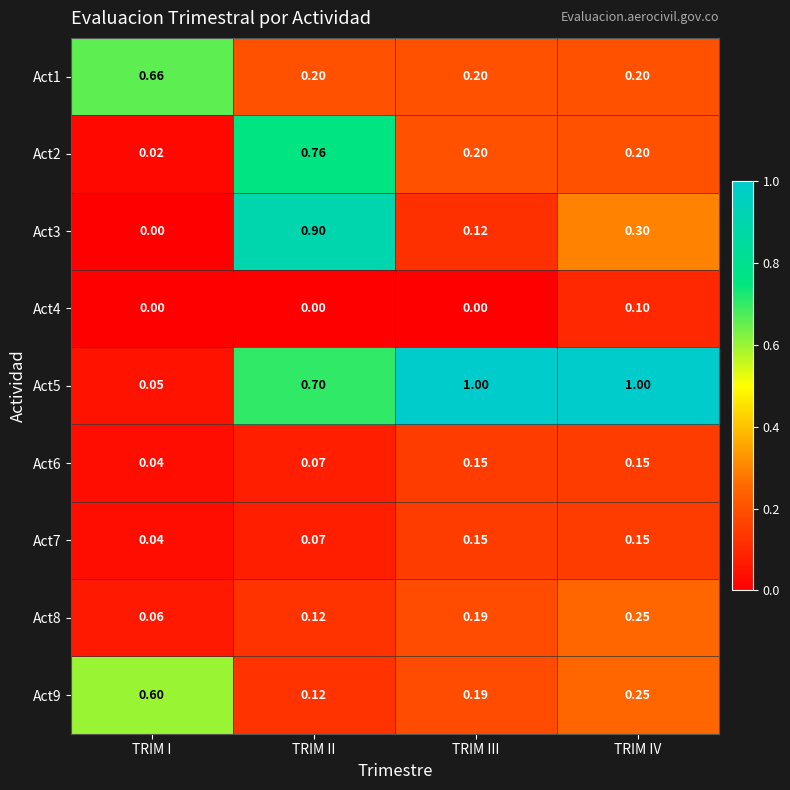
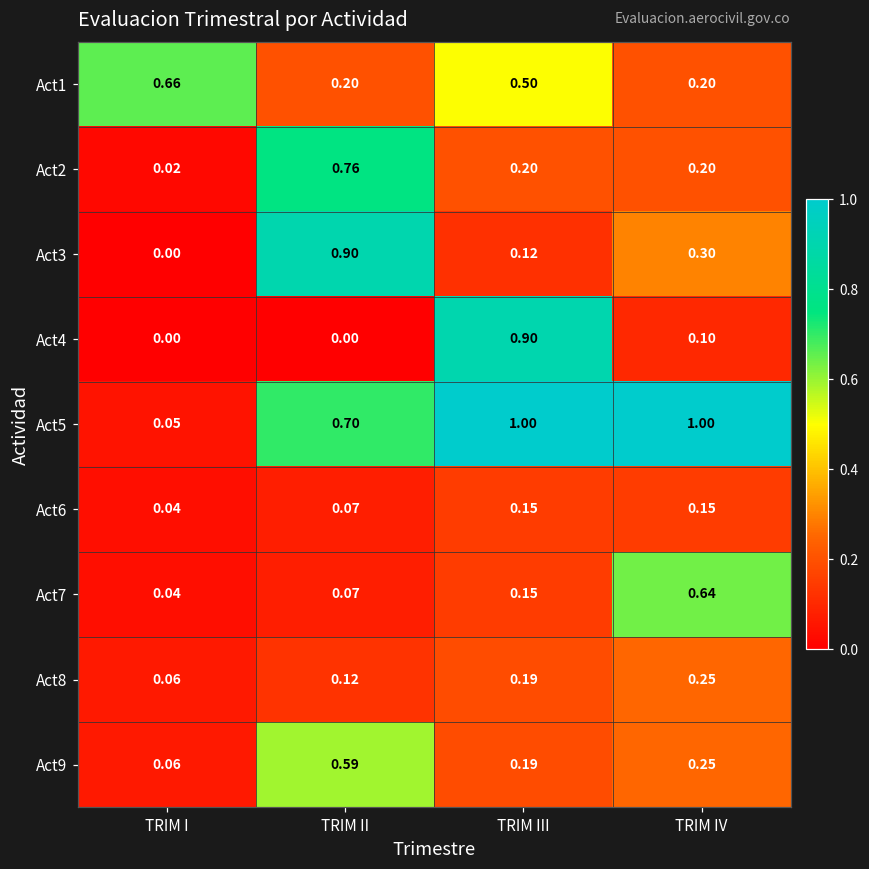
Act1, TRIM III: 0.20 -> 0.50
Act4, TRIM III: 0.00 -> 0.90
Act7, TRIM IV: 0.15 -> 0.64
Act9, TRIM I: 0.60 -> 0.06
Act9, TRIM II: 0.12 -> 0.59
